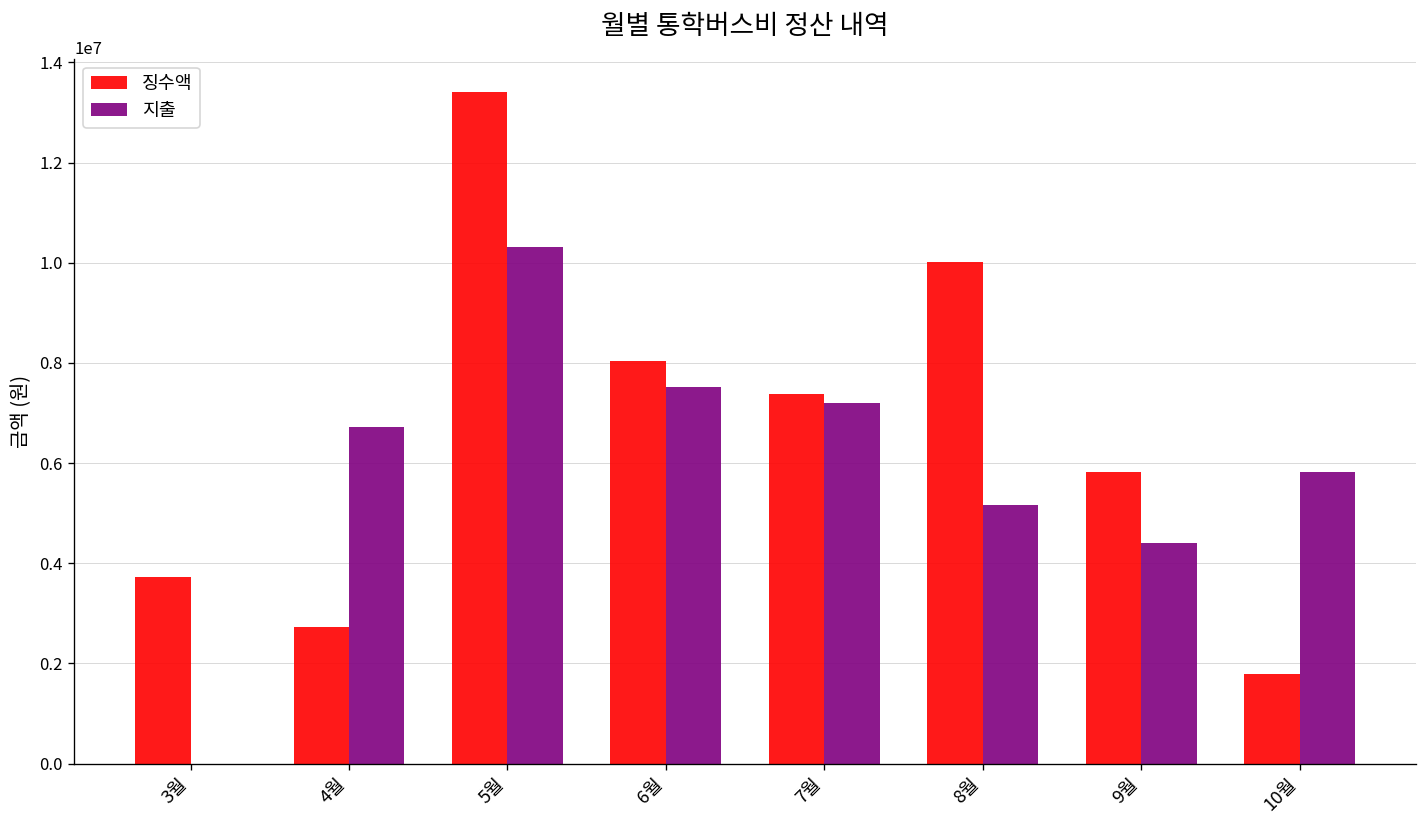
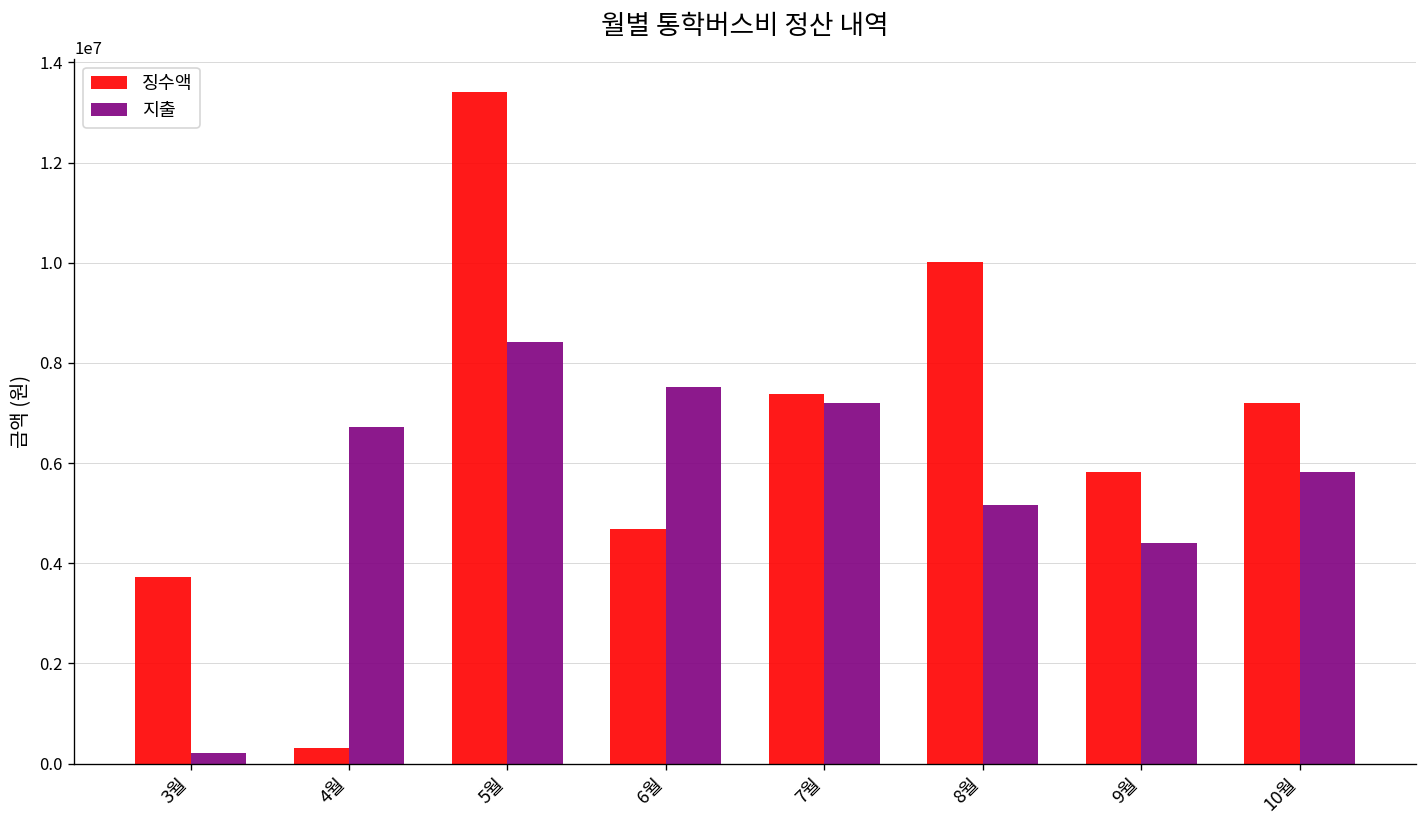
지출, 3월: 0 -> 200000
징수액, 4월: 2700000 -> 300000
지출, 5월: 10300000 -> 8400000
징수액, 6월: 8000000 -> 4700000
징수액, 10월: 1800000 -> 7200000
